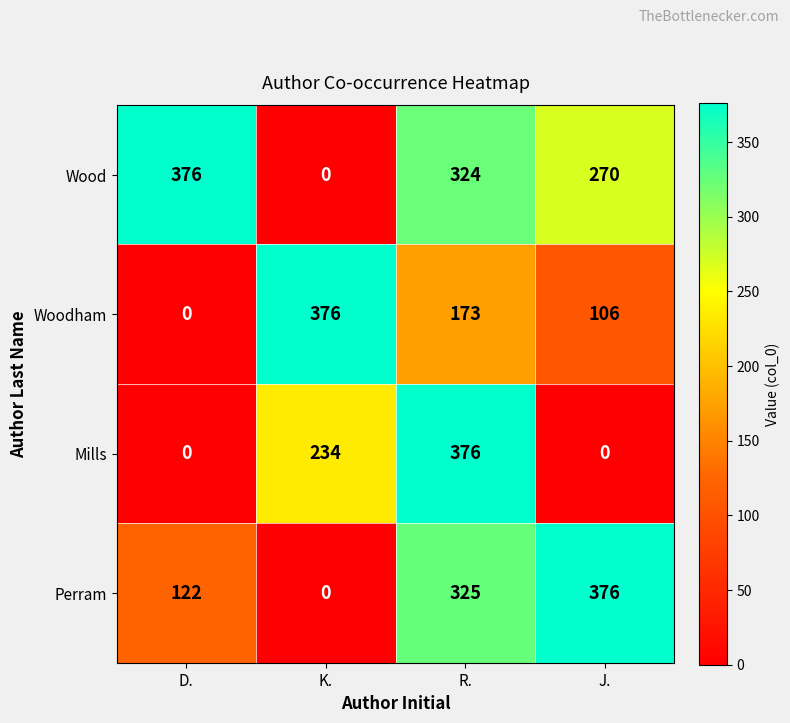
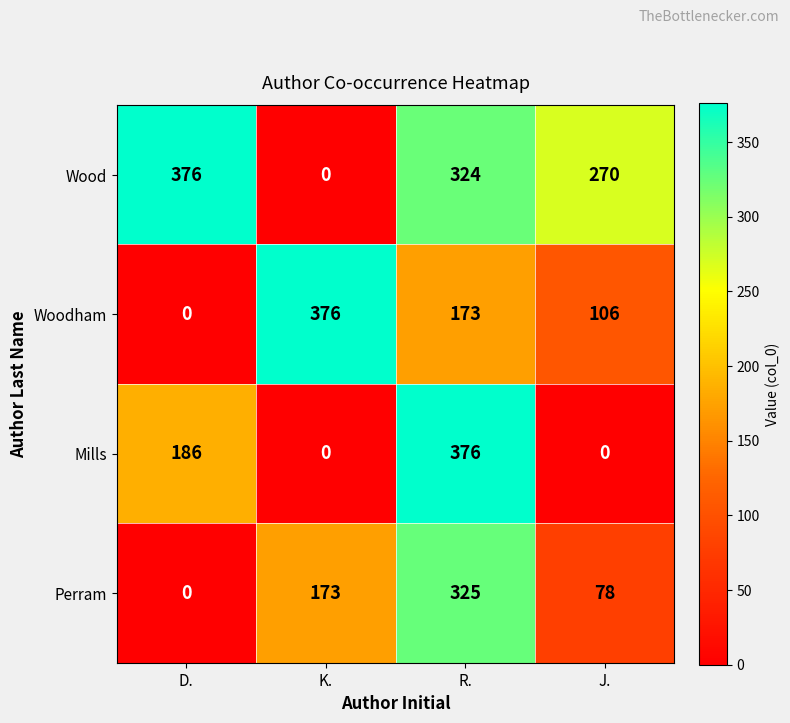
Mills, D.: 0 -> 186
Mills, K.: 234 -> 0
Perram, D.: 122 -> 0
Perram, K.: 0 -> 173
Perram, J.: 376 -> 78
